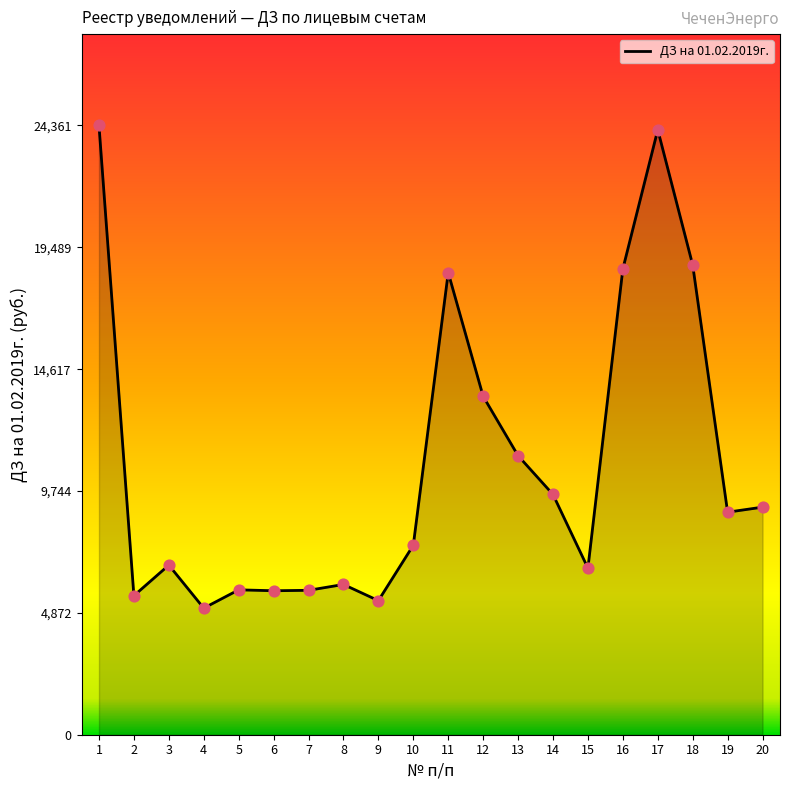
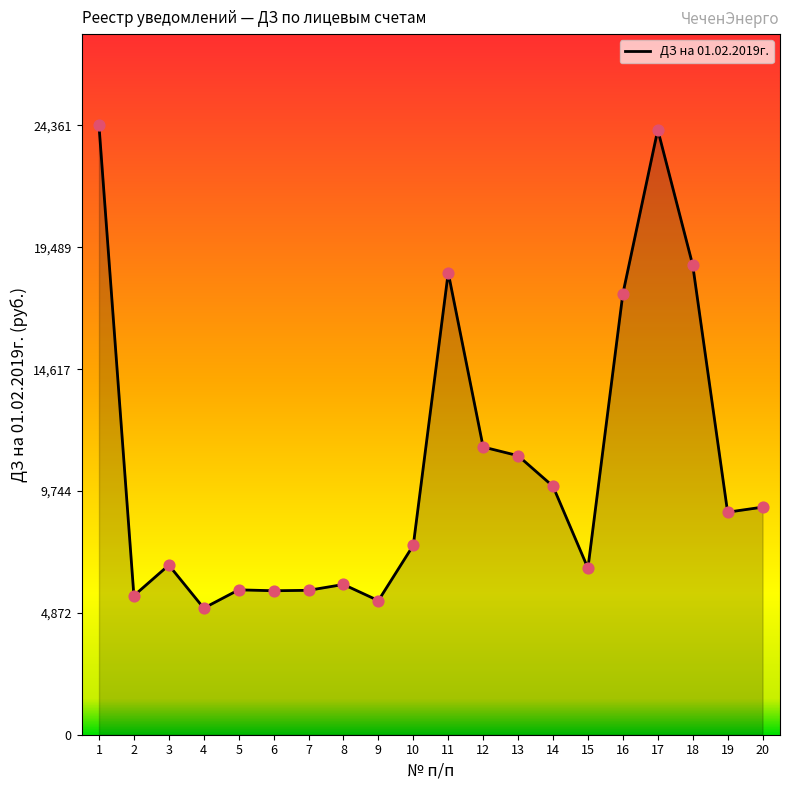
12: 13,500 -> 11,500
14: 9,600 -> 9,900
16: 18,600 -> 17,600
